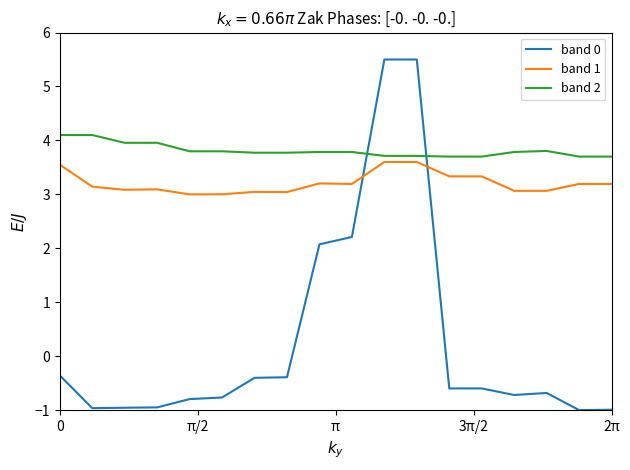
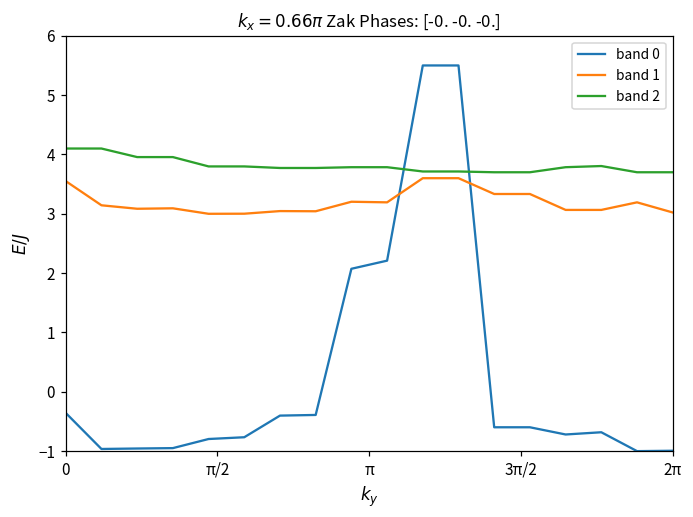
band 1, 2π: 3.2 -> 3.0
